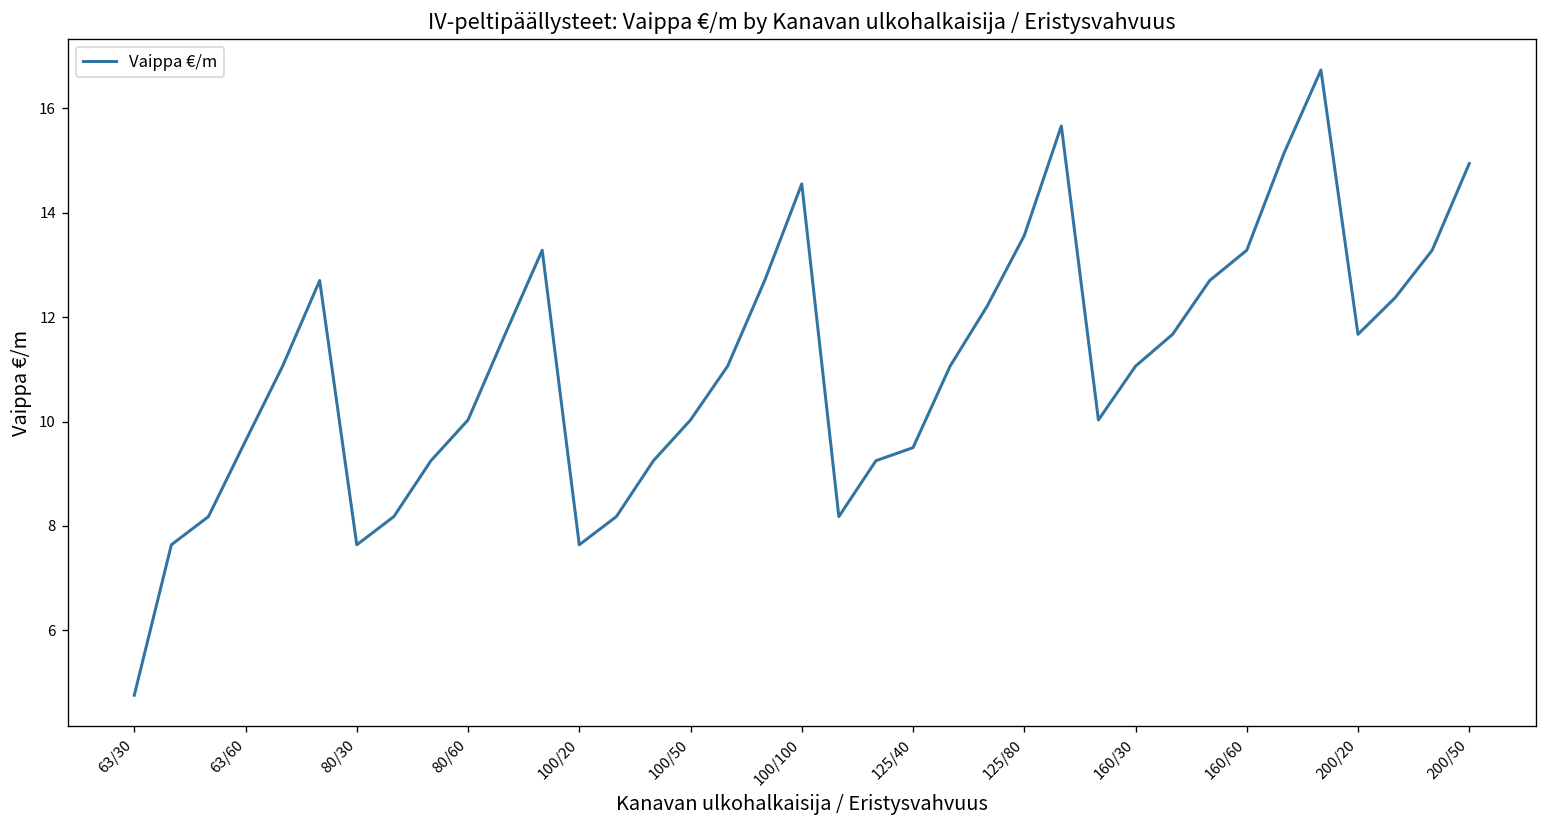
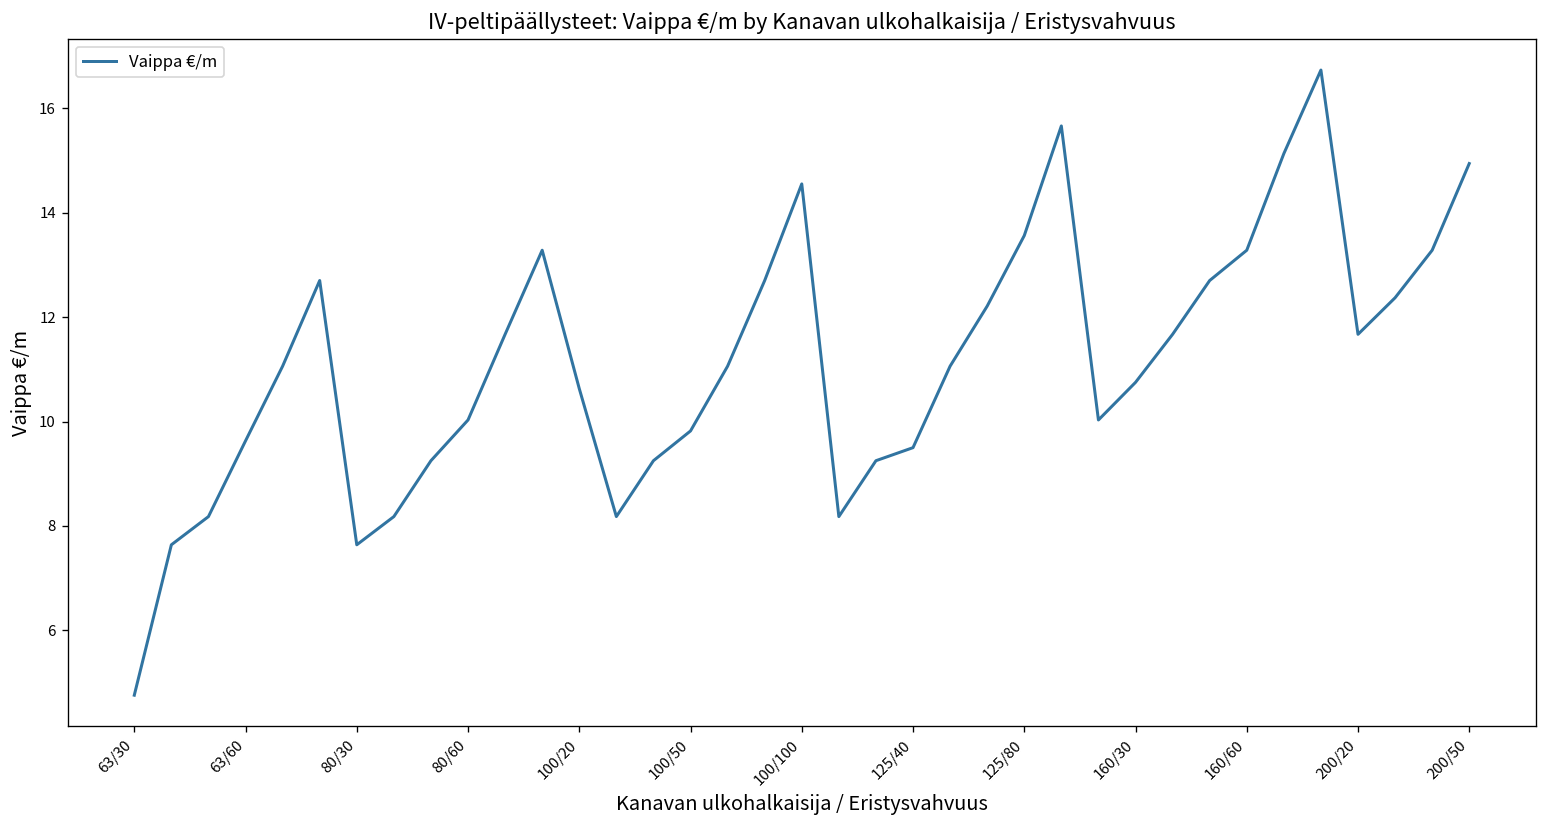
100/20: 7.6 -> 10.6
100/50: 10.0 -> 9.8
160/30: 11.1 -> 10.8
